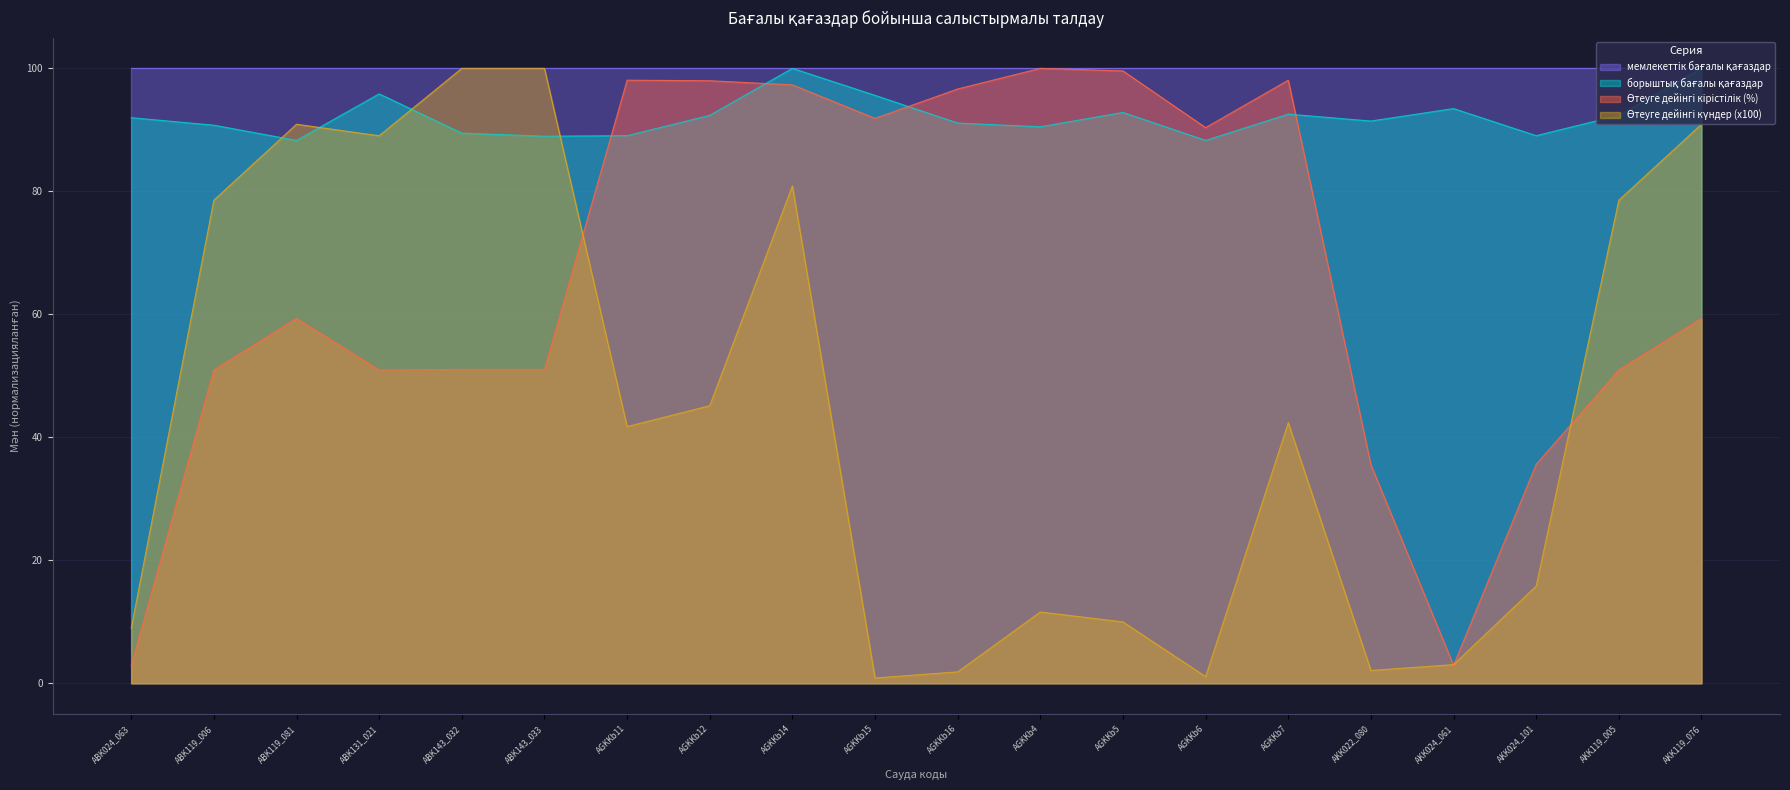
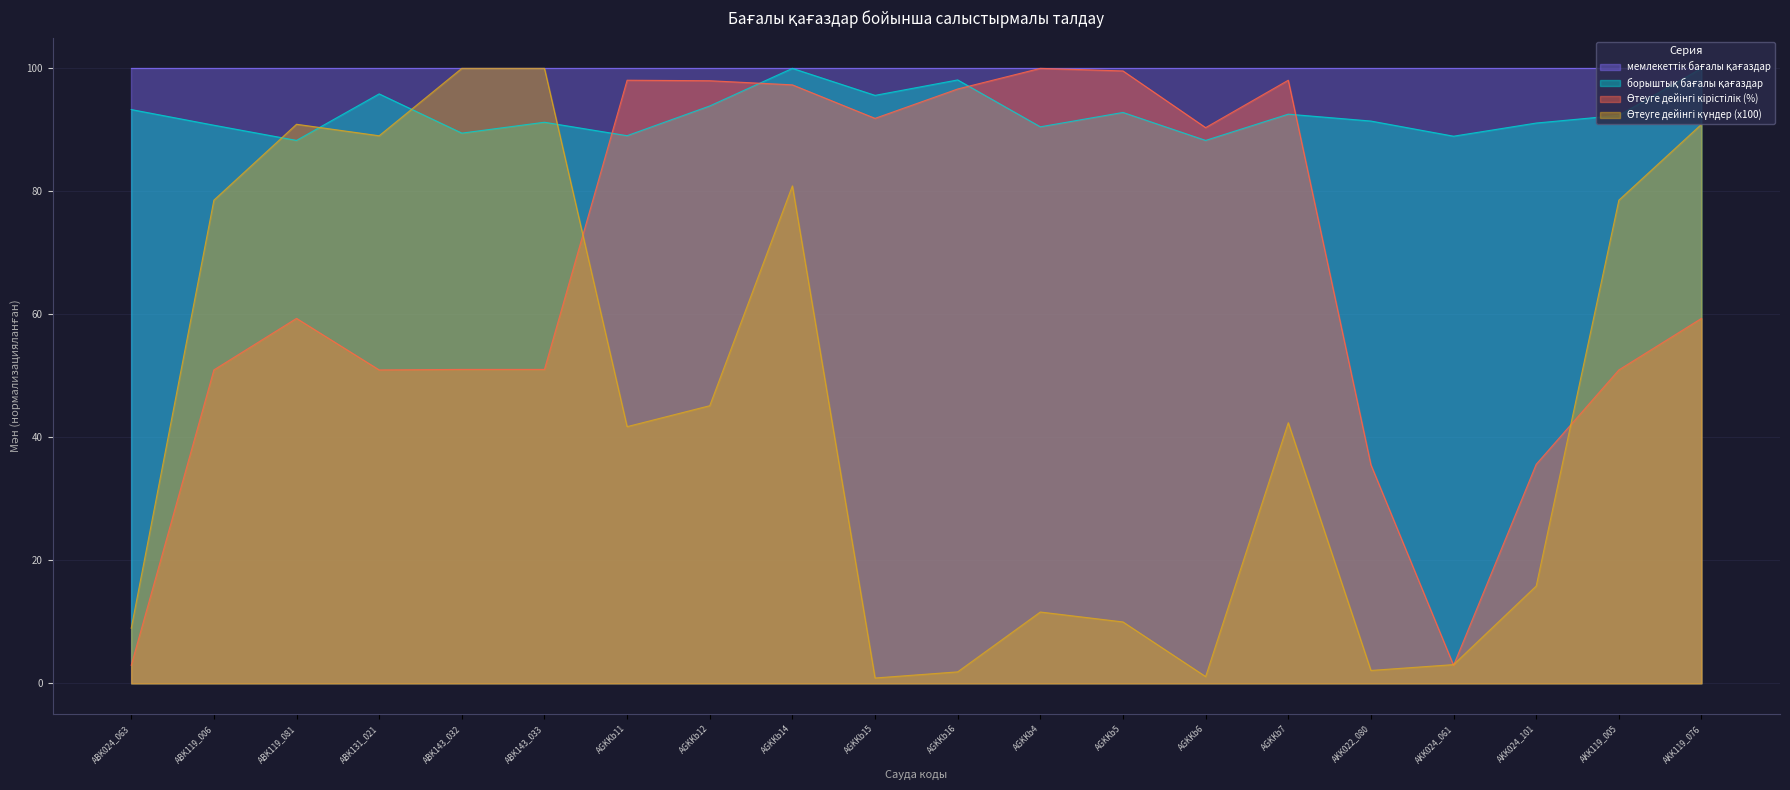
борыштық бағалы қағаздар, ABK024_063: 92 -> 93
борыштық бағалы қағаздар, ABK143_033: 89 -> 91
борыштық бағалы қағаздар, AGKKb12: 92 -> 94
борыштық бағалы қағаздар, AGKKb16: 91 -> 98
борыштық бағалы қағаздар, AKK024_061: 93 -> 89
борыштық бағалы қағаздар, AKK024_101: 89 -> 91
